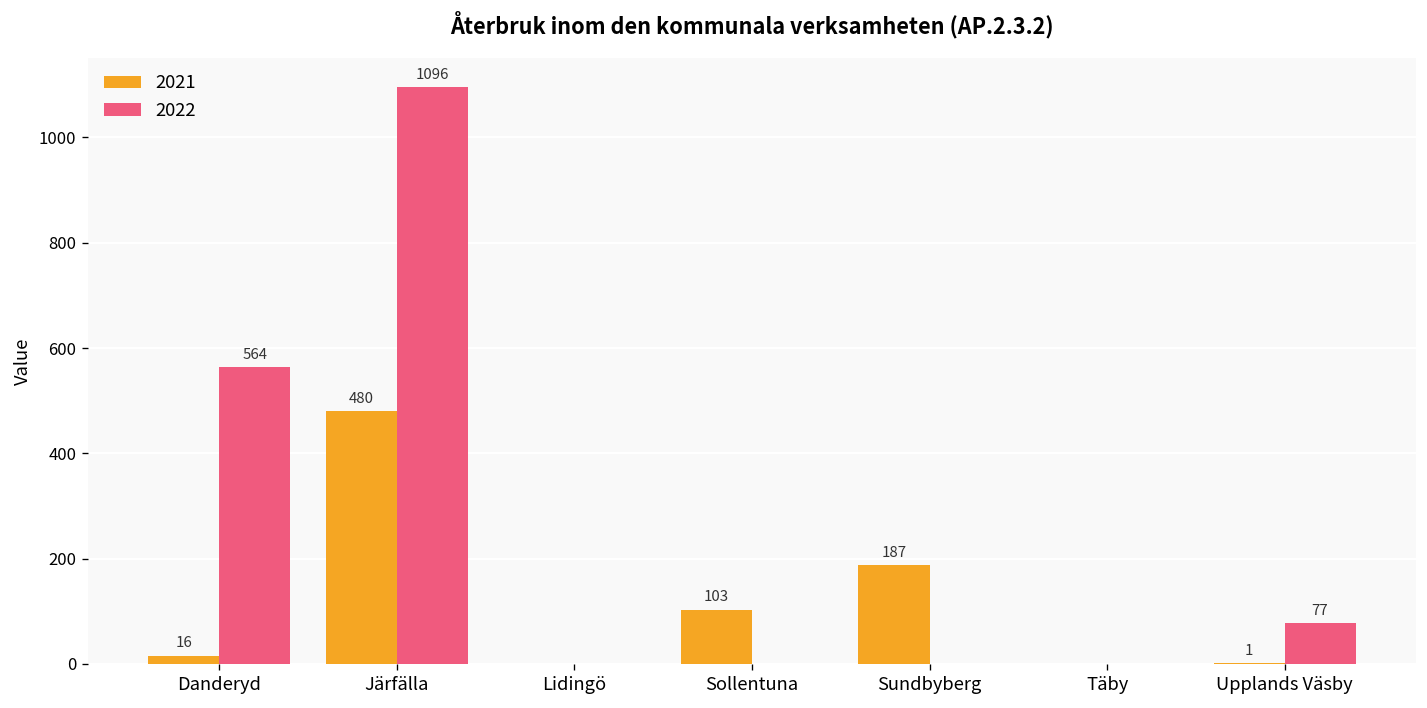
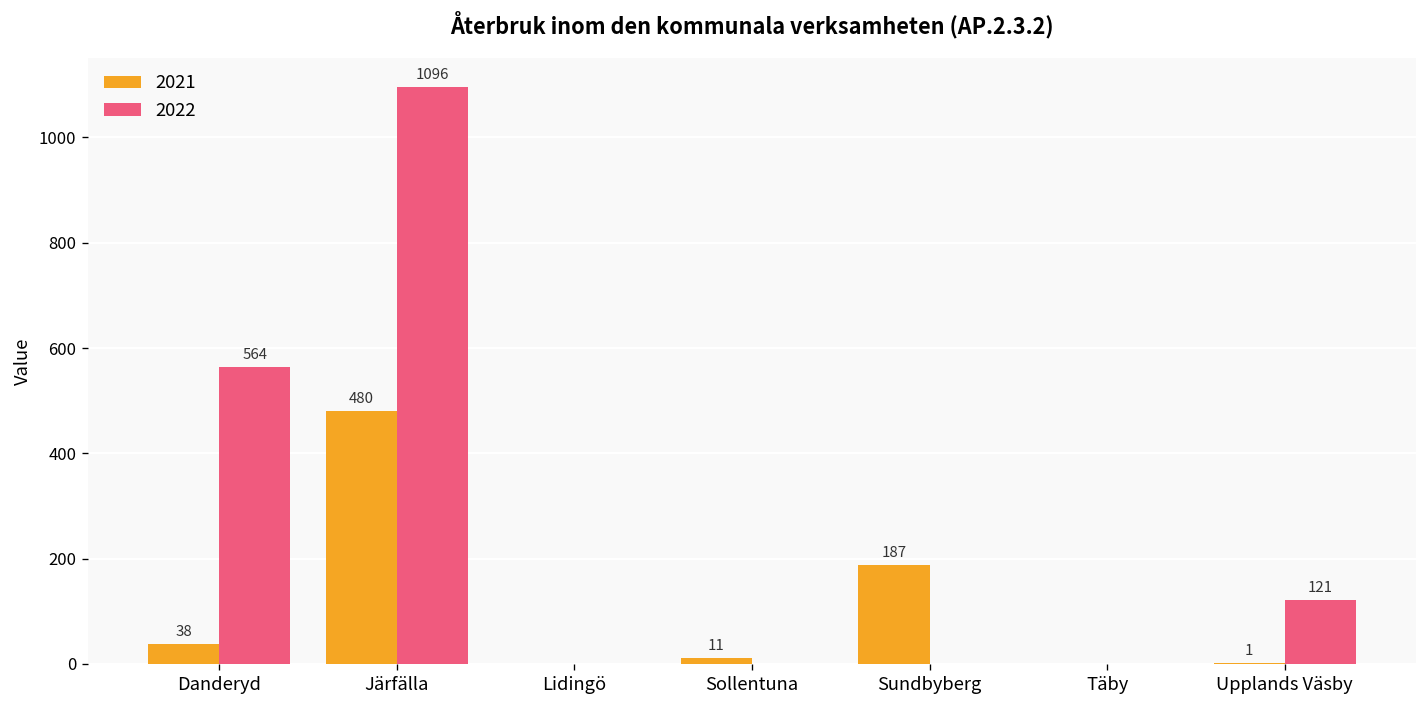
2021, Danderyd: 16 -> 38
2021, Sollentuna: 103 -> 11
2022, Upplands Väsby: 77 -> 121
